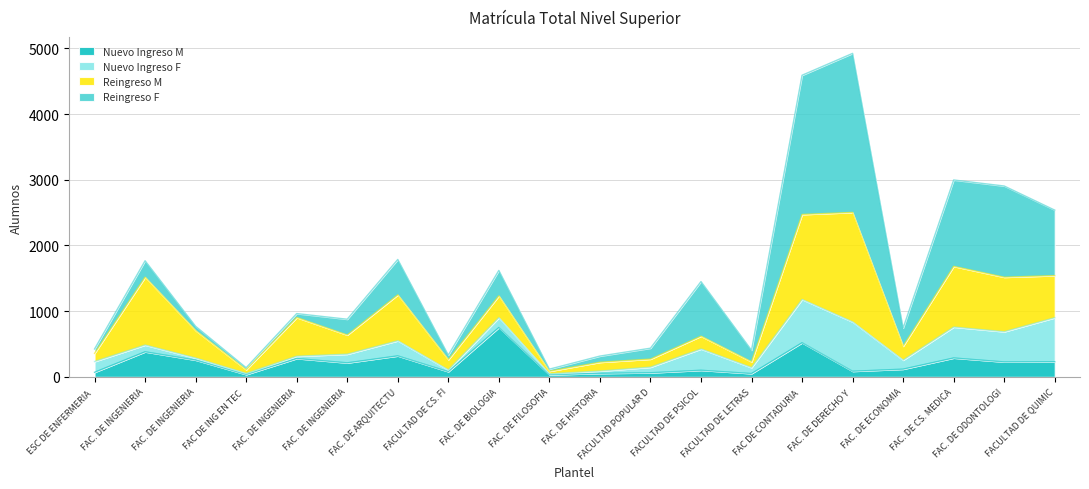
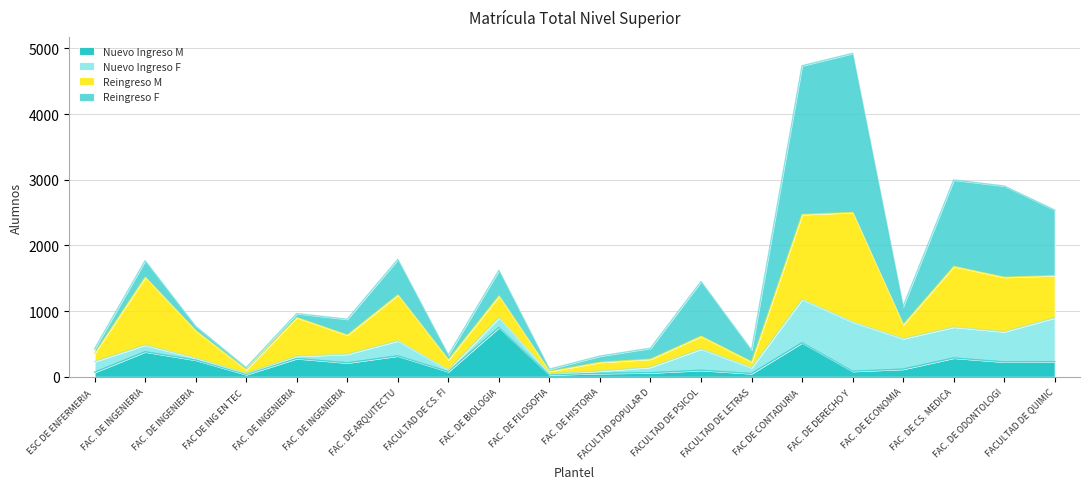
Reingreso F, FAC DE CONTADURIA: 2100 -> 2300
Nuevo Ingreso F, FAC. DE ECONOMIA: 100 -> 500
